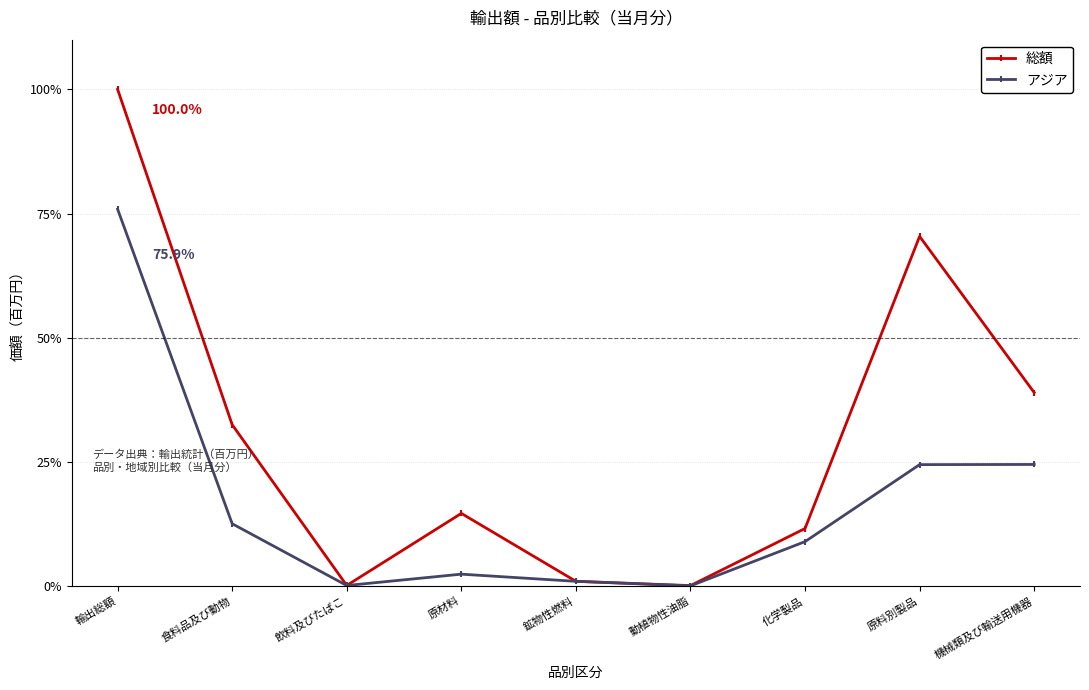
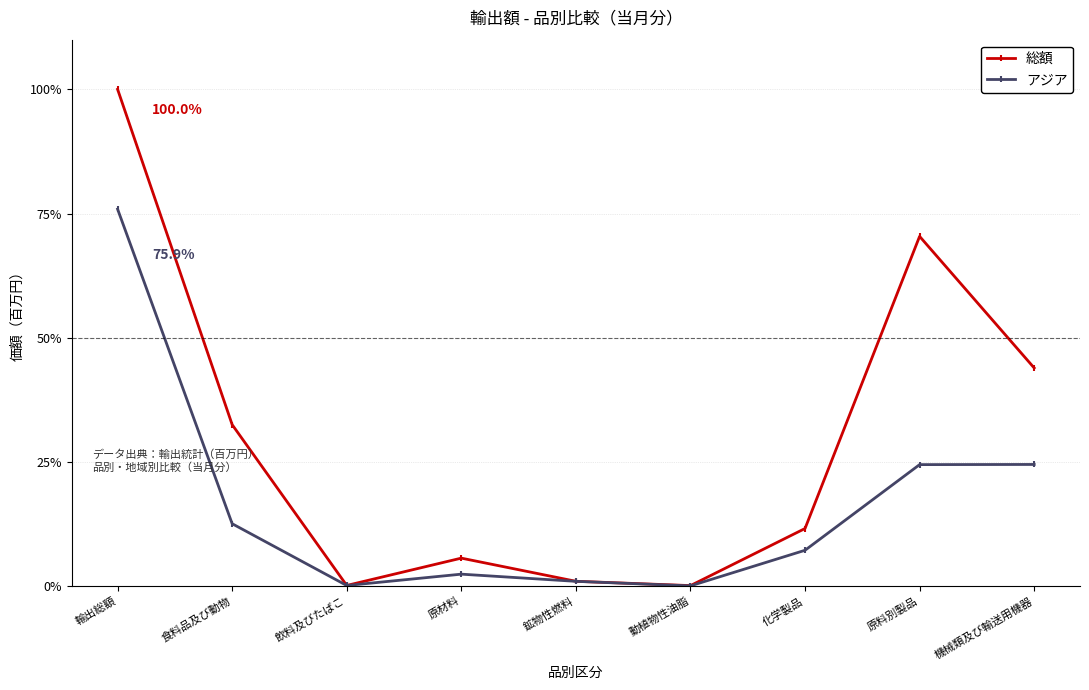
総額, 原材料: 15% -> 6%
アジア, 化学製品: 9% -> 7%
総額, 機械類及び輸送用機器: 39% -> 44%
